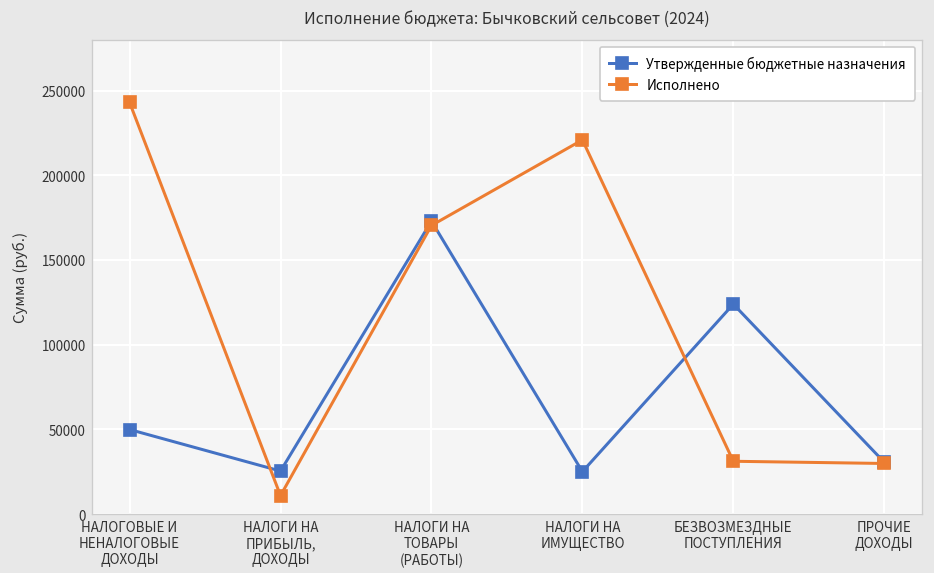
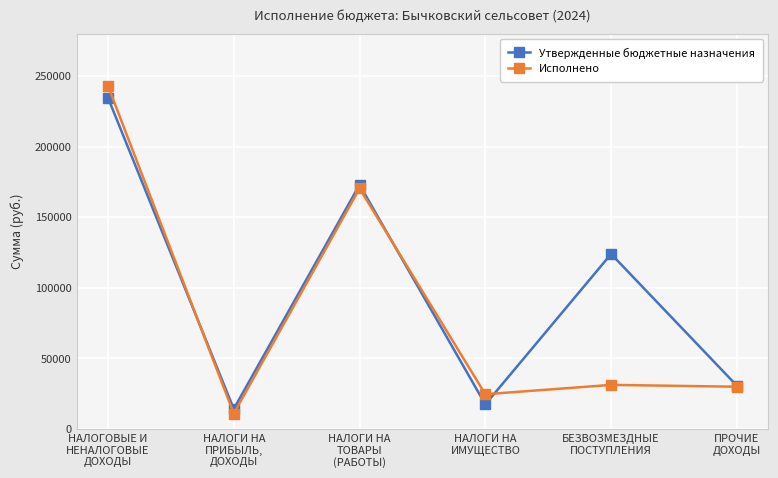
Утвержденные бюджетные назначения, НАЛОГОВЫЕ И НЕНАЛОГОВЫЕ ДОХОДЫ: 50000 -> 235000
Утвержденные бюджетные назначения, НАЛОГИ НА ПРИБЫЛЬ, ДОХОДЫ: 25000 -> 14000
Утвержденные бюджетные назначения, НАЛОГИ НА ИМУЩЕСТВО: 25000 -> 17000
Исполнено, НАЛОГИ НА ИМУЩЕСТВО: 221000 -> 25000
